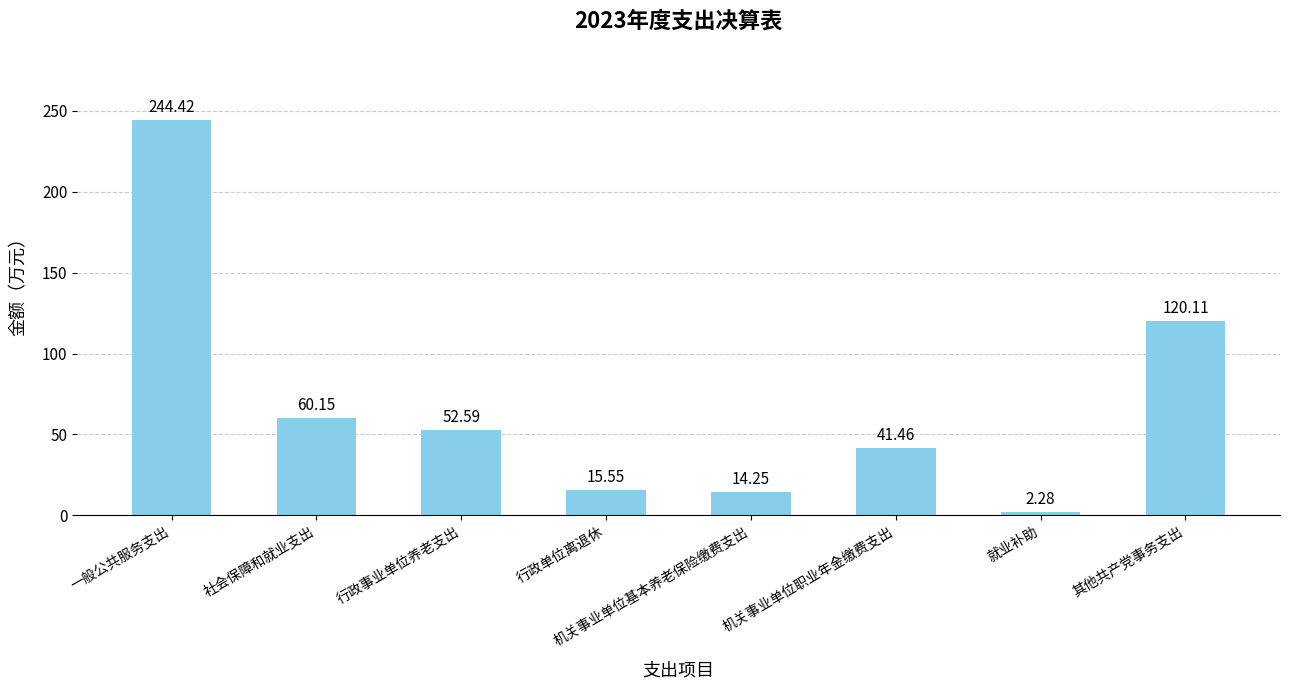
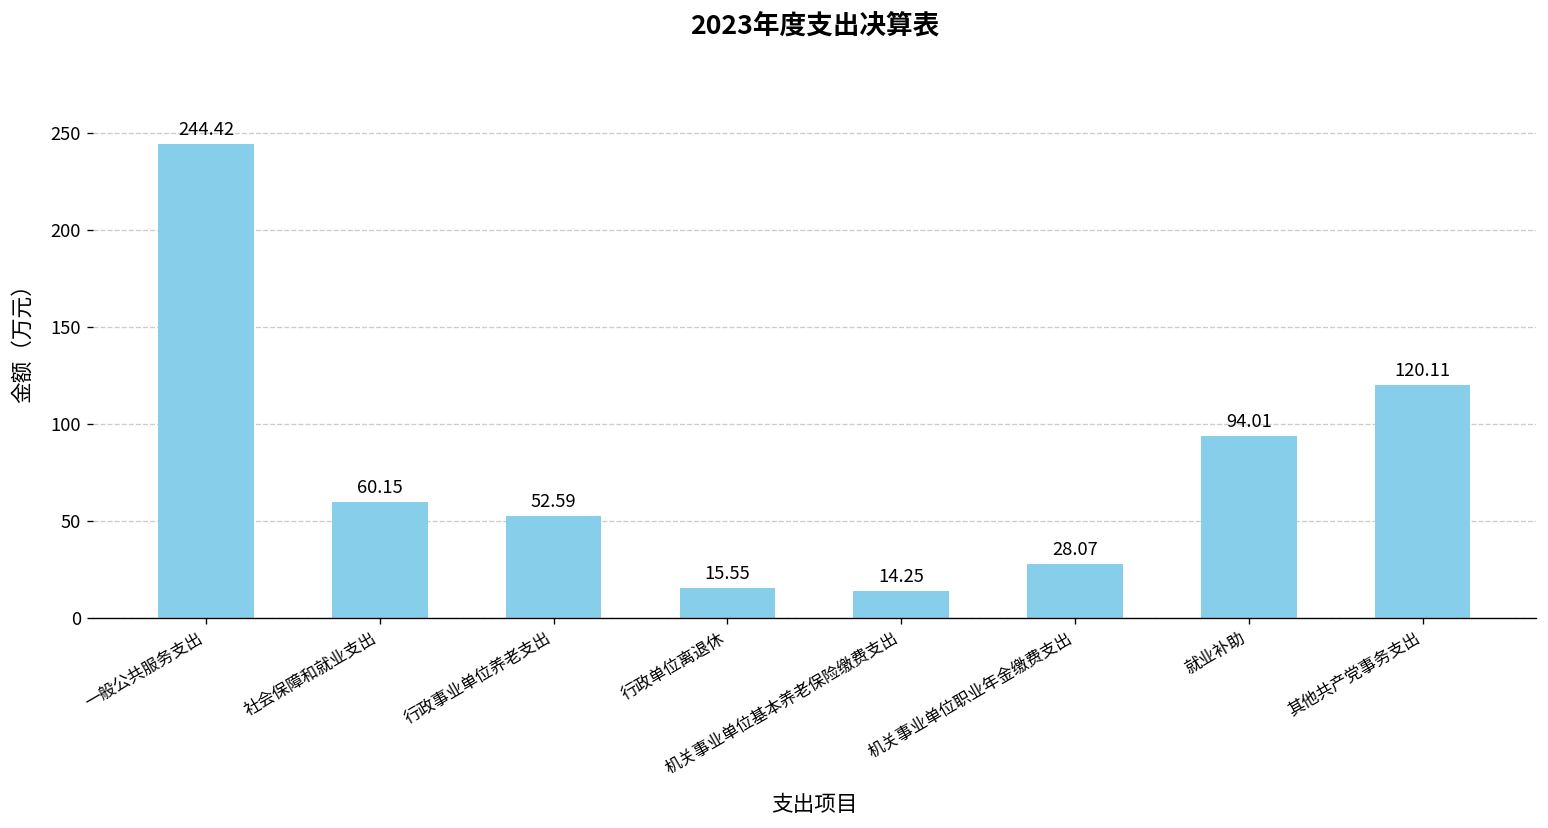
机关事业单位职业年金缴费支出: 41.46 -> 28.07
就业补助: 2.28 -> 94.01
